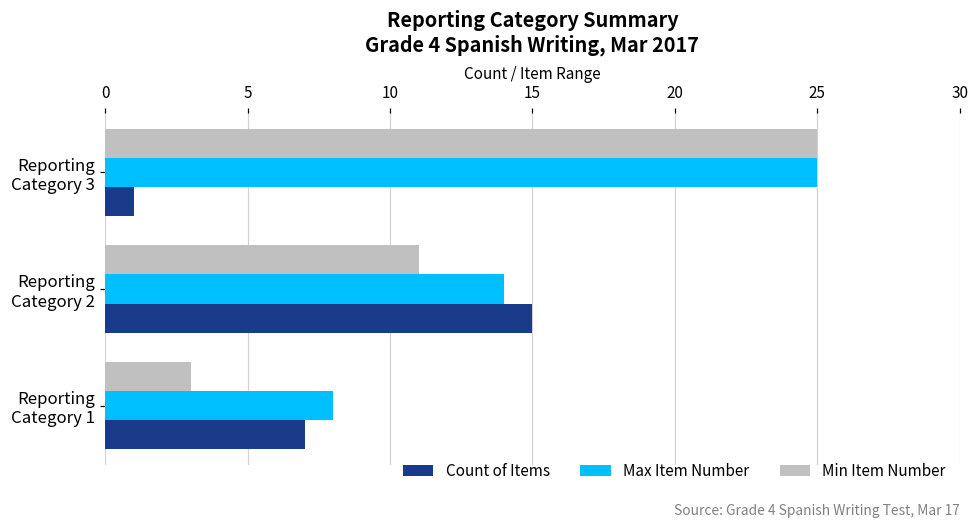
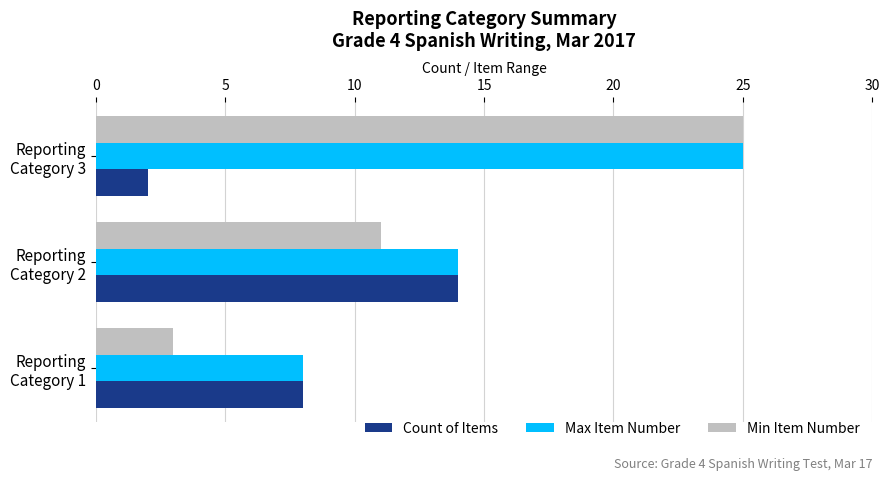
Count of Items, Reporting Category 3: 1 -> 2
Count of Items, Reporting Category 2: 15 -> 14
Count of Items, Reporting Category 1: 7 -> 8
